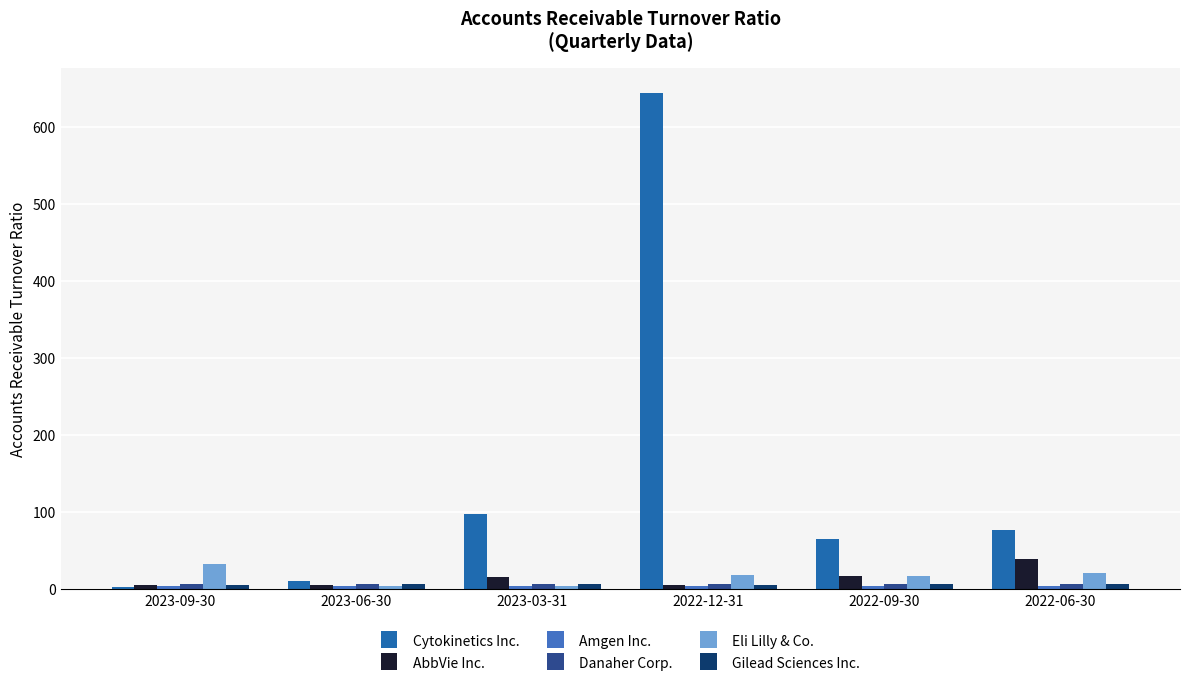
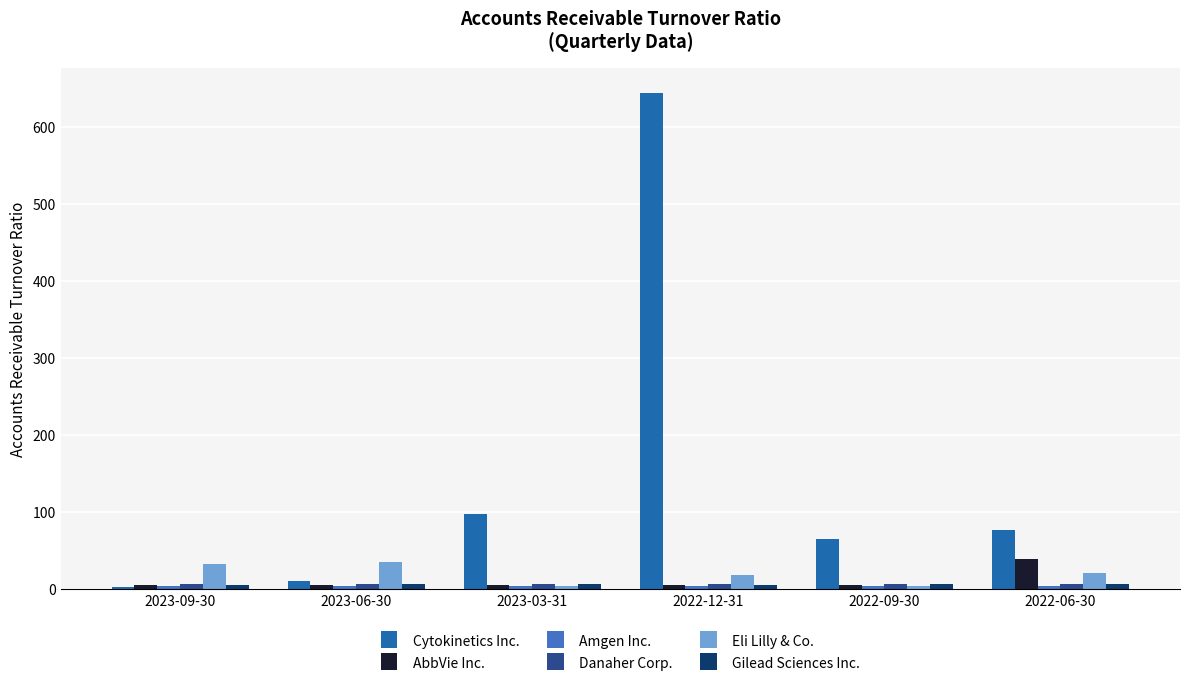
Eli Lilly & Co., 2023-06-30: 0 -> 40
AbbVie Inc., 2023-03-31: 20 -> 0
AbbVie Inc., 2022-09-30: 20 -> 10
Eli Lilly & Co., 2022-09-30: 20 -> 0
